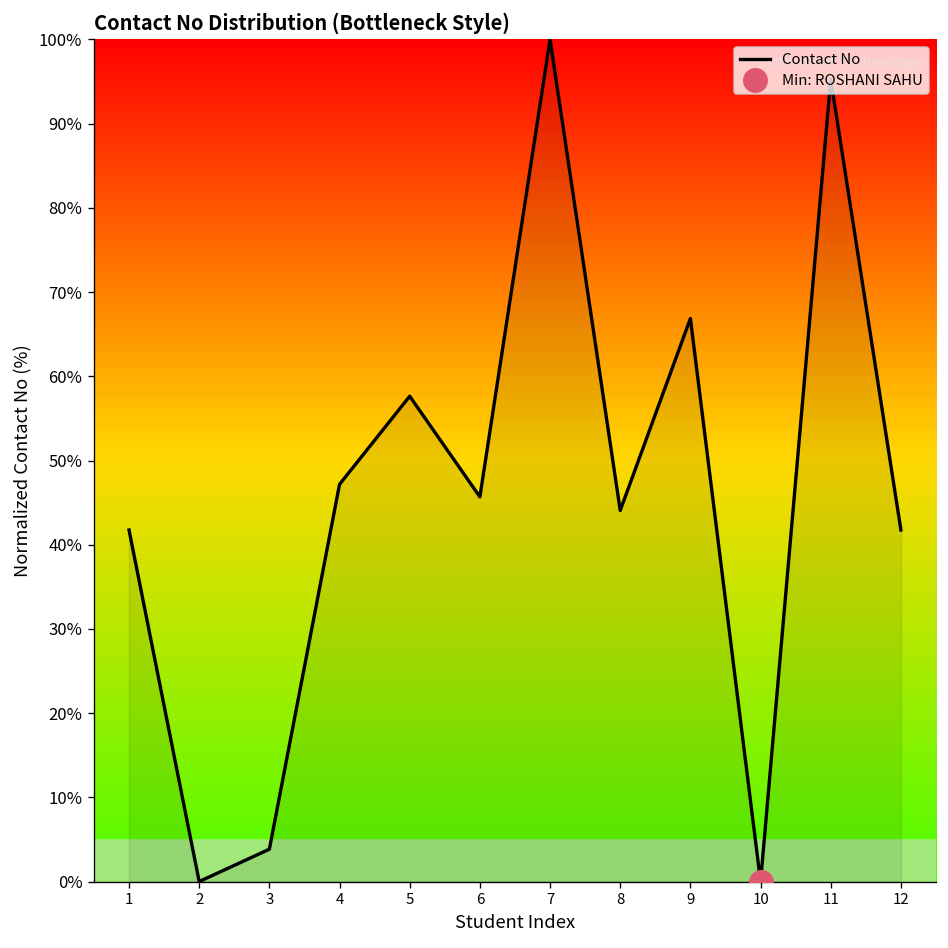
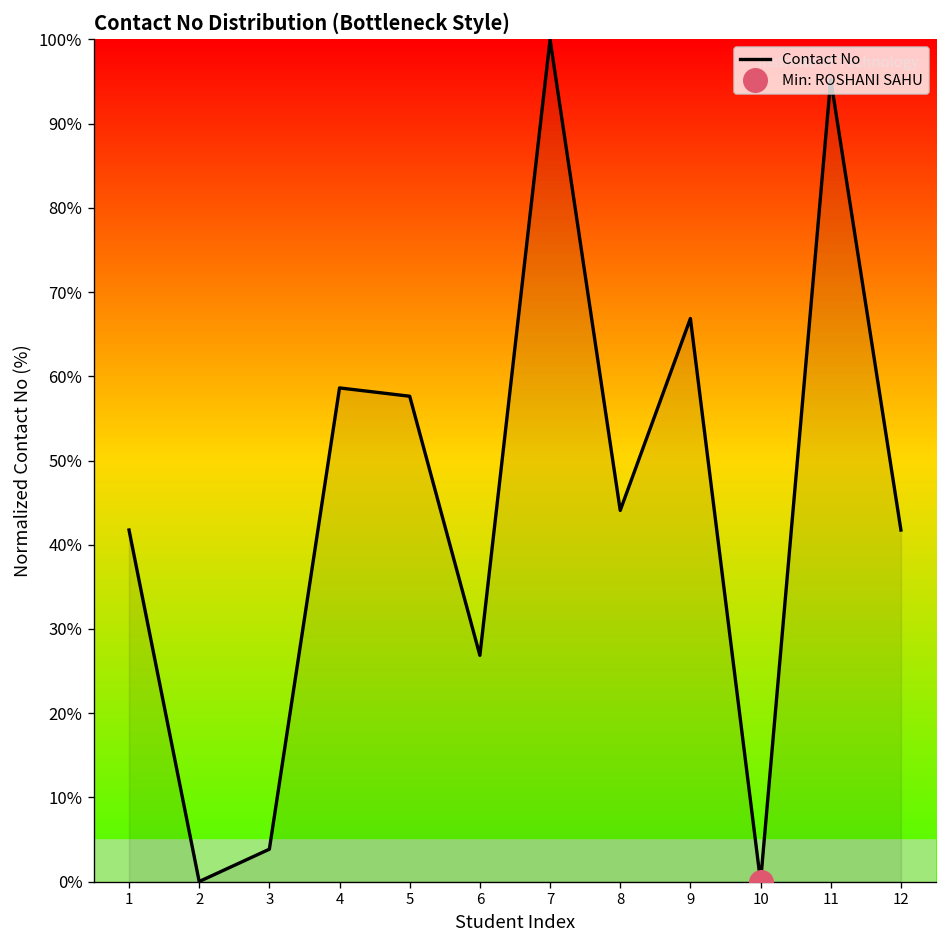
Contact No, 4: 47% -> 59%
Contact No, 6: 46% -> 27%
